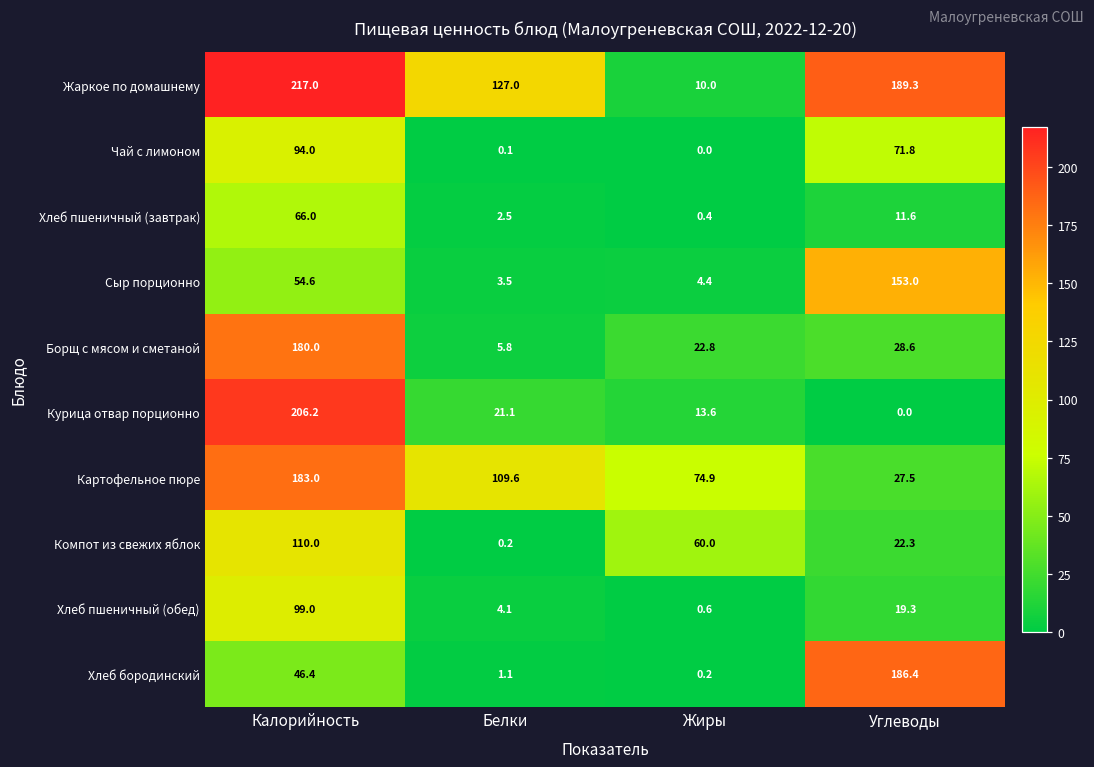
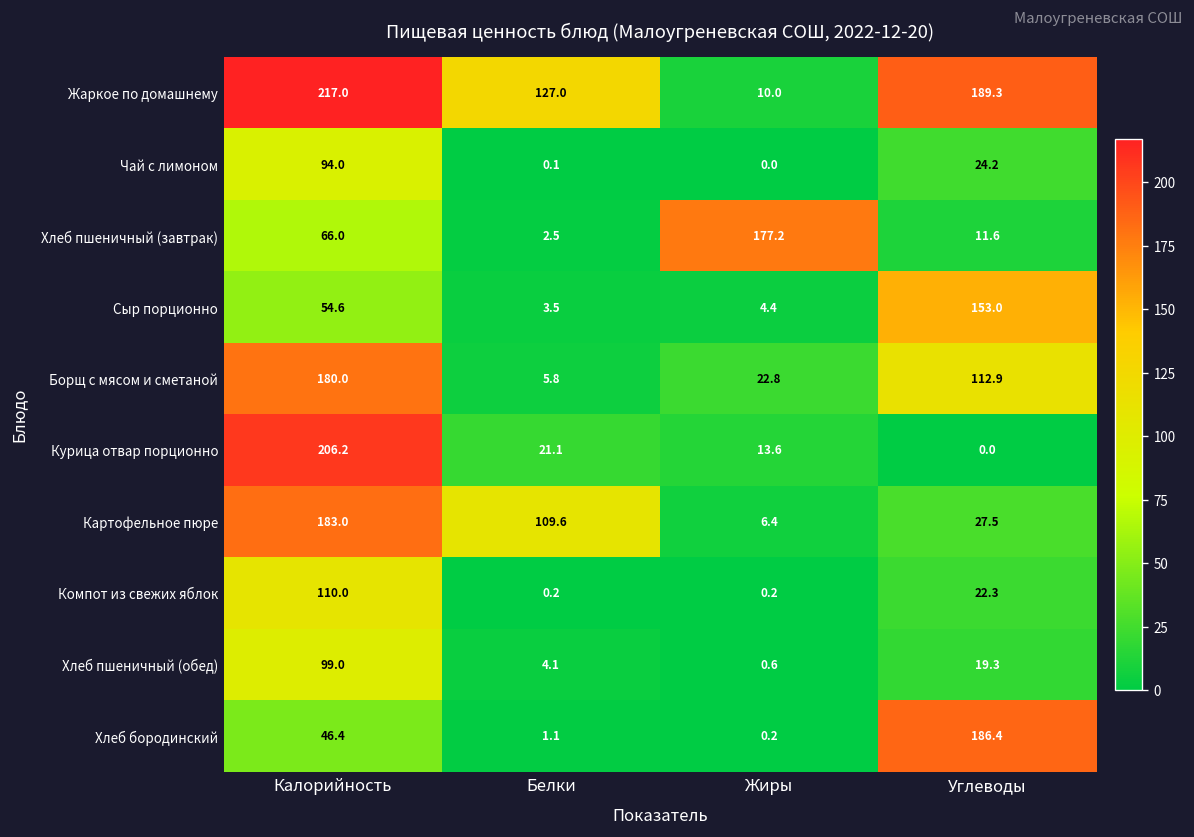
Чай с лимоном, Углеводы: 71.8 -> 24.2
Хлеб пшеничный (завтрак), Жиры: 0.4 -> 177.2
Борщ с мясом и сметаной, Углеводы: 28.6 -> 112.9
Картофельное пюре, Жиры: 74.9 -> 6.4
Компот из свежих яблок, Жиры: 60.0 -> 0.2
